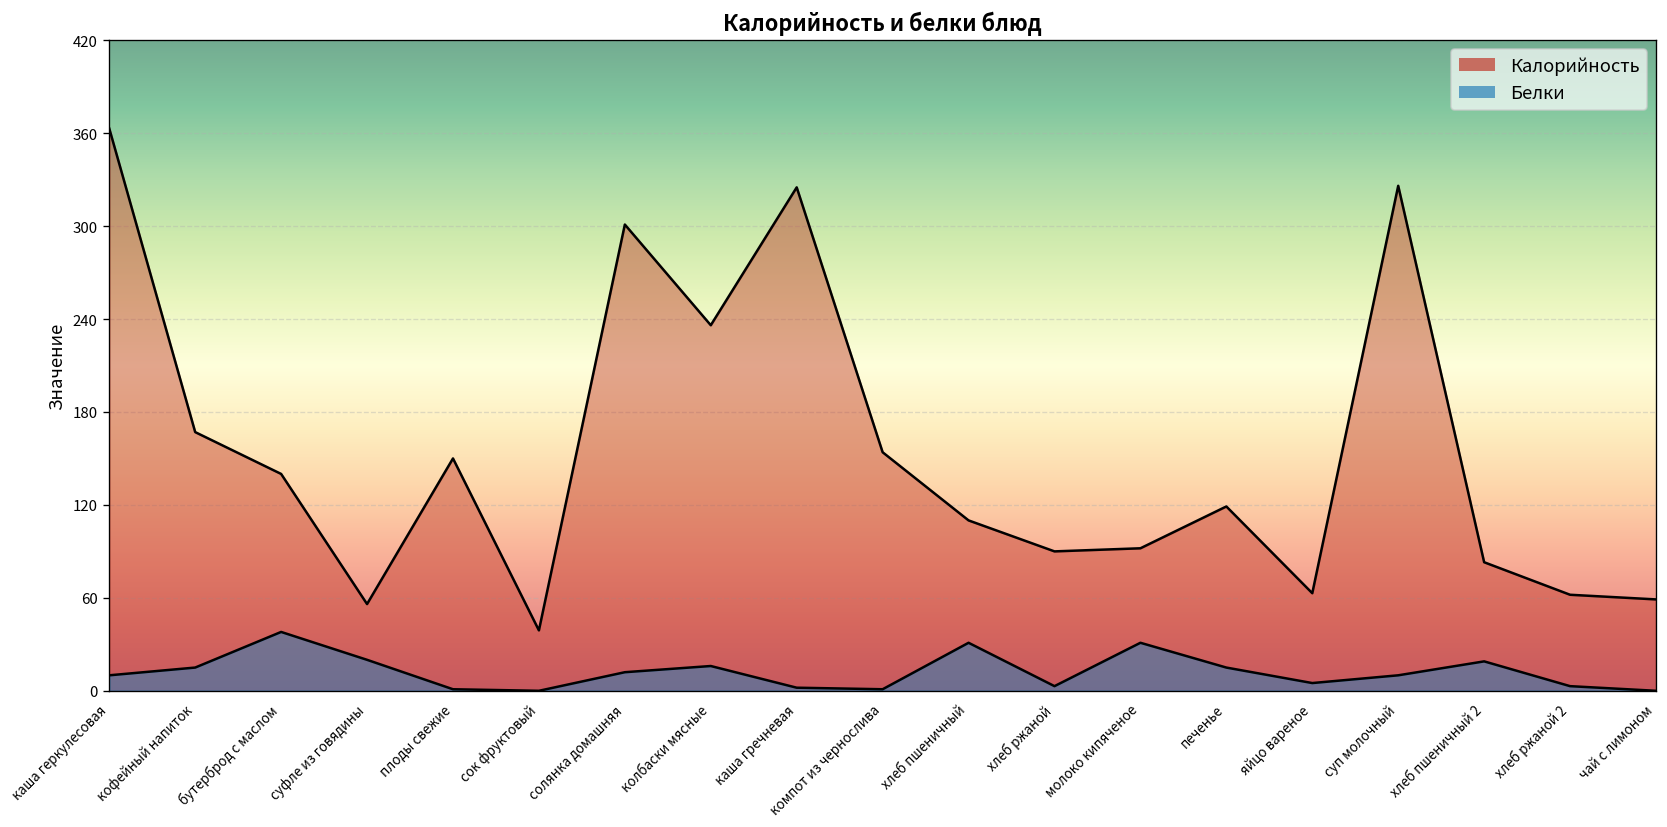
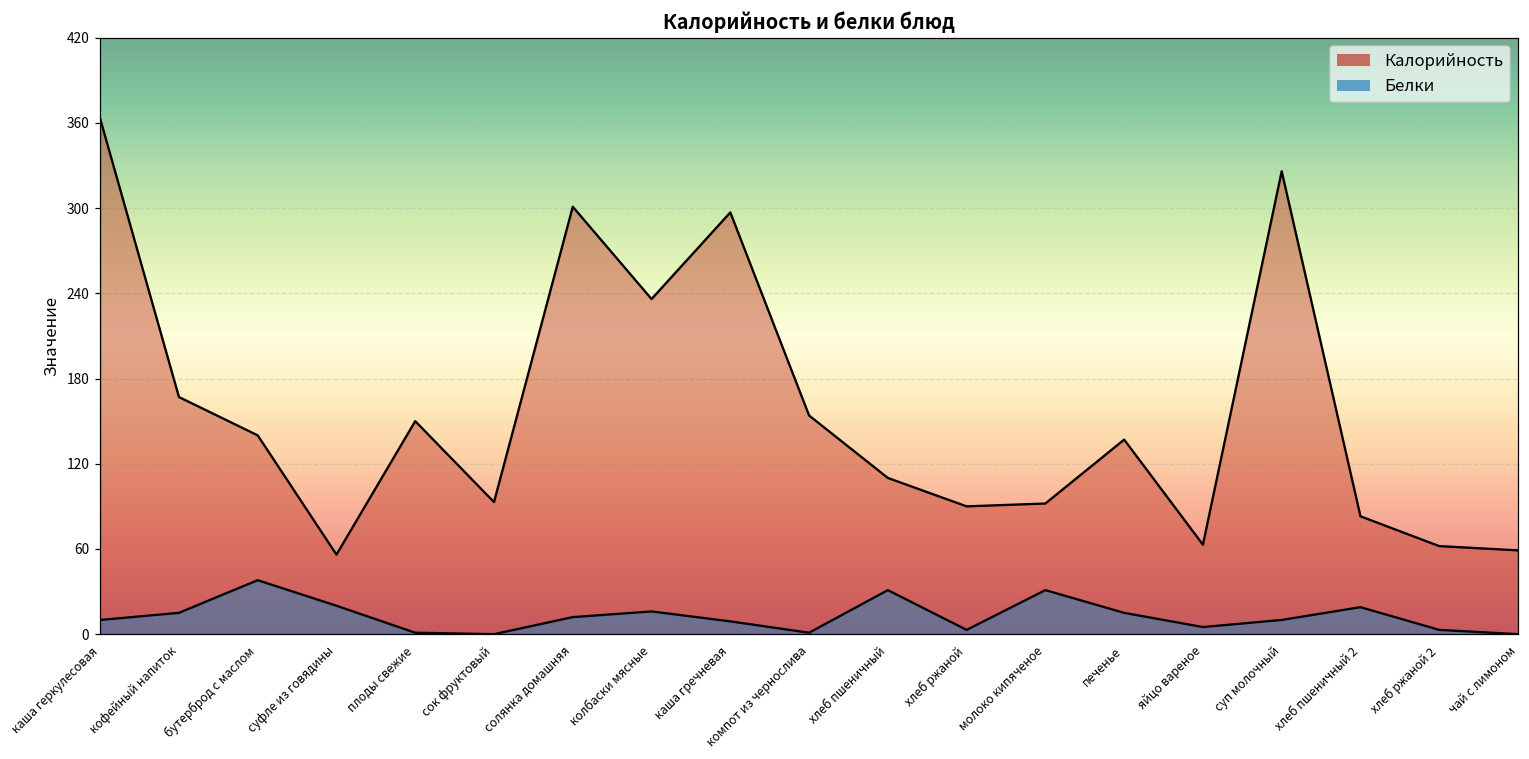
Калорийность, сок фруктовый: 39 -> 93
Калорийность, каша гречневая: 325 -> 297
Белки, каша гречневая: 2 -> 9
Калорийность, печенье: 119 -> 137
